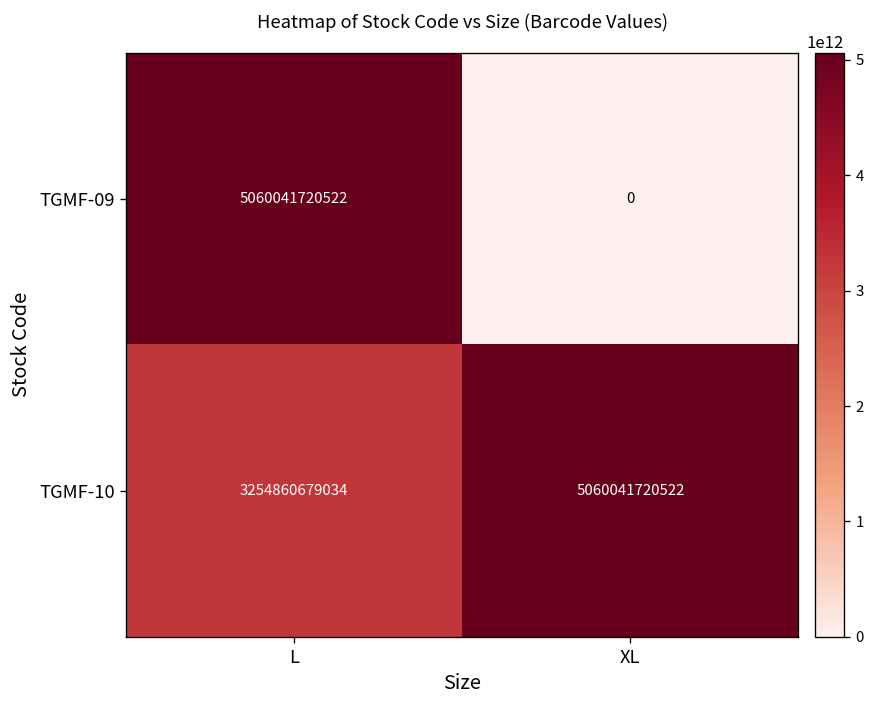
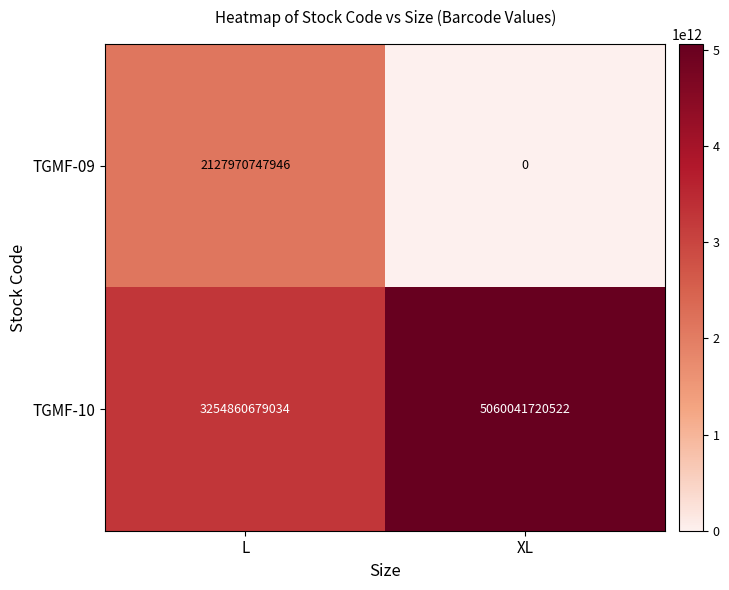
TGMF-09, L: 5060041720522 -> 2127970747946
